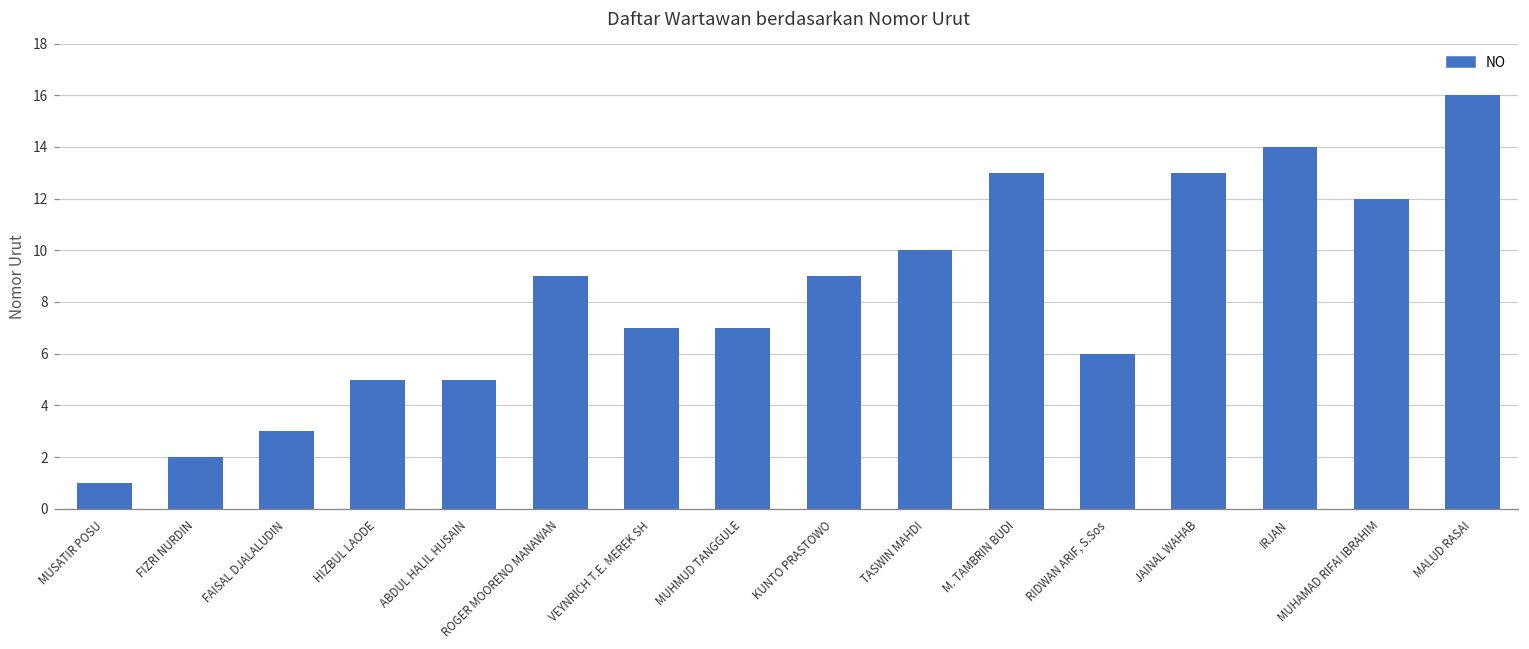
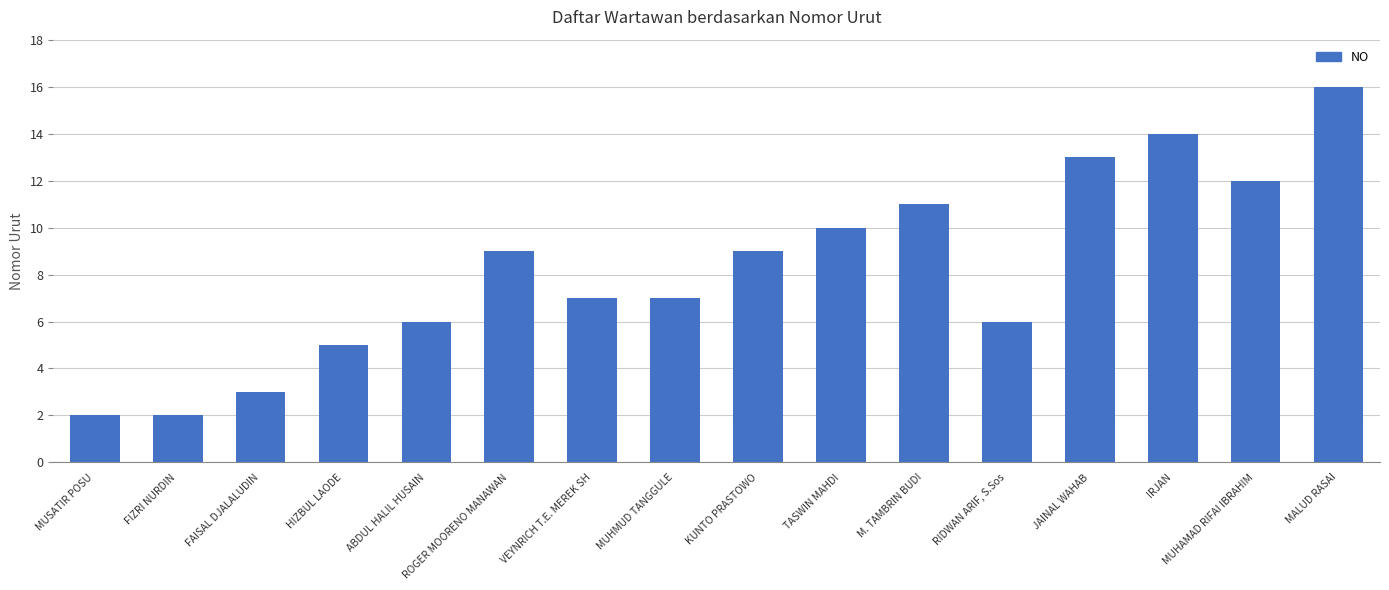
MUSATIR POSU: 1 -> 2
ABDUL HALIL HUSAIN: 5 -> 6
M. TAMBRIN BUDI: 13 -> 11
